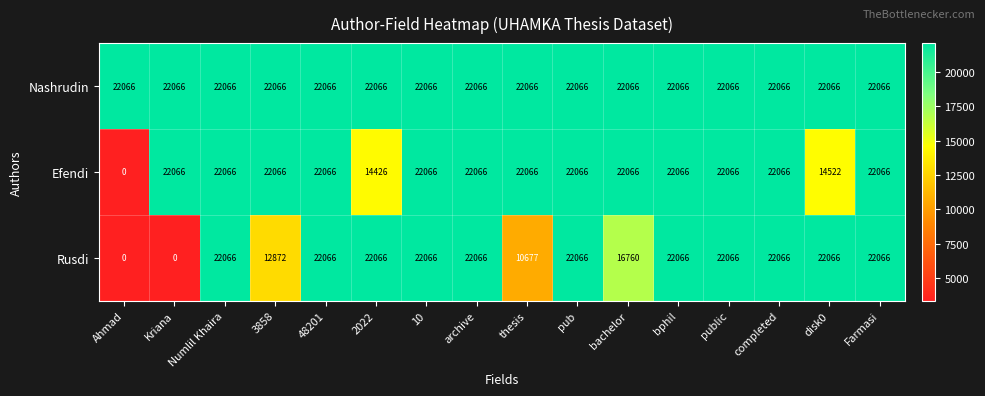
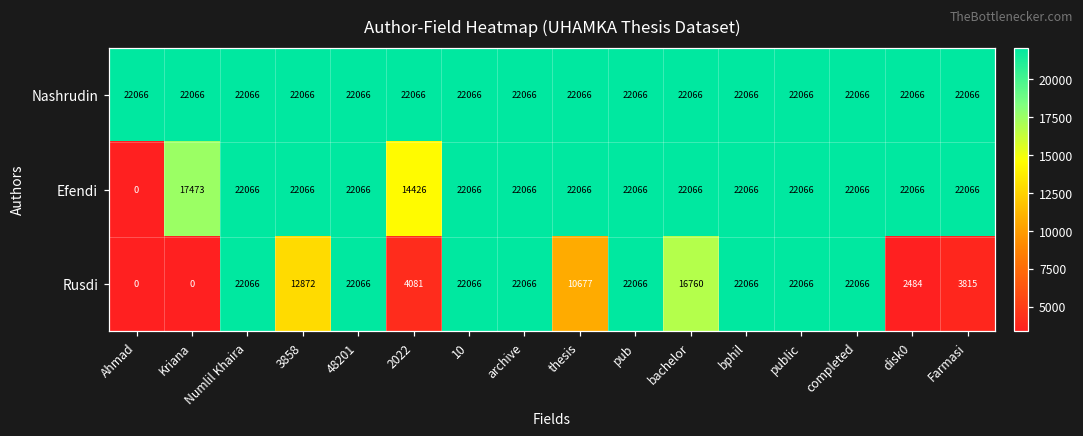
Efendi, Kriana: 22066 -> 17473
Efendi, disk0: 14522 -> 22066
Rusdi, 2022: 22066 -> 4081
Rusdi, disk0: 22066 -> 2484
Rusdi, Farmasi: 22066 -> 3815
